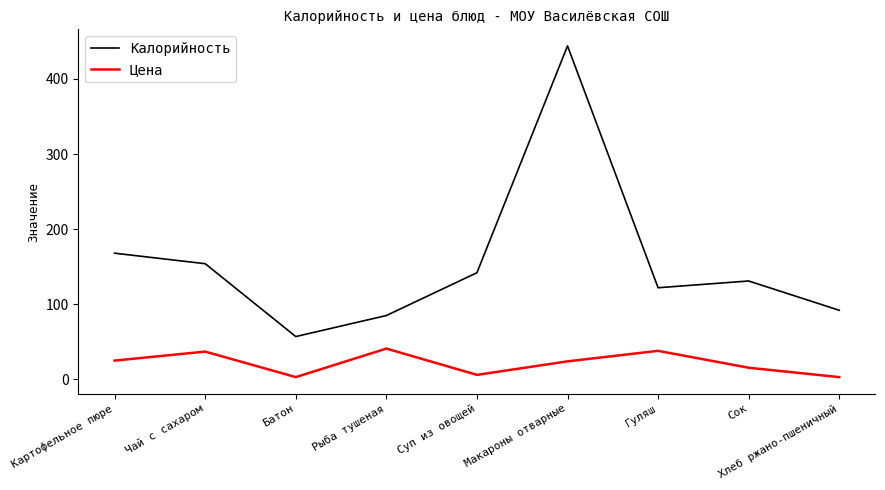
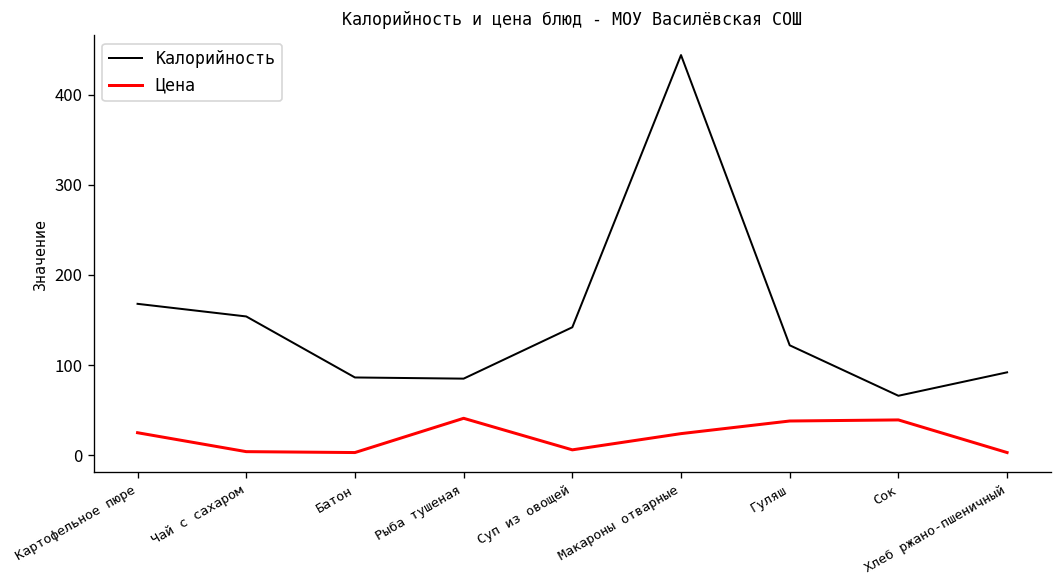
Цена, Чай с сахаром: 40 -> 0
Калорийность, Батон: 60 -> 90
Калорийность, Сок: 130 -> 70
Цена, Сок: 20 -> 40
